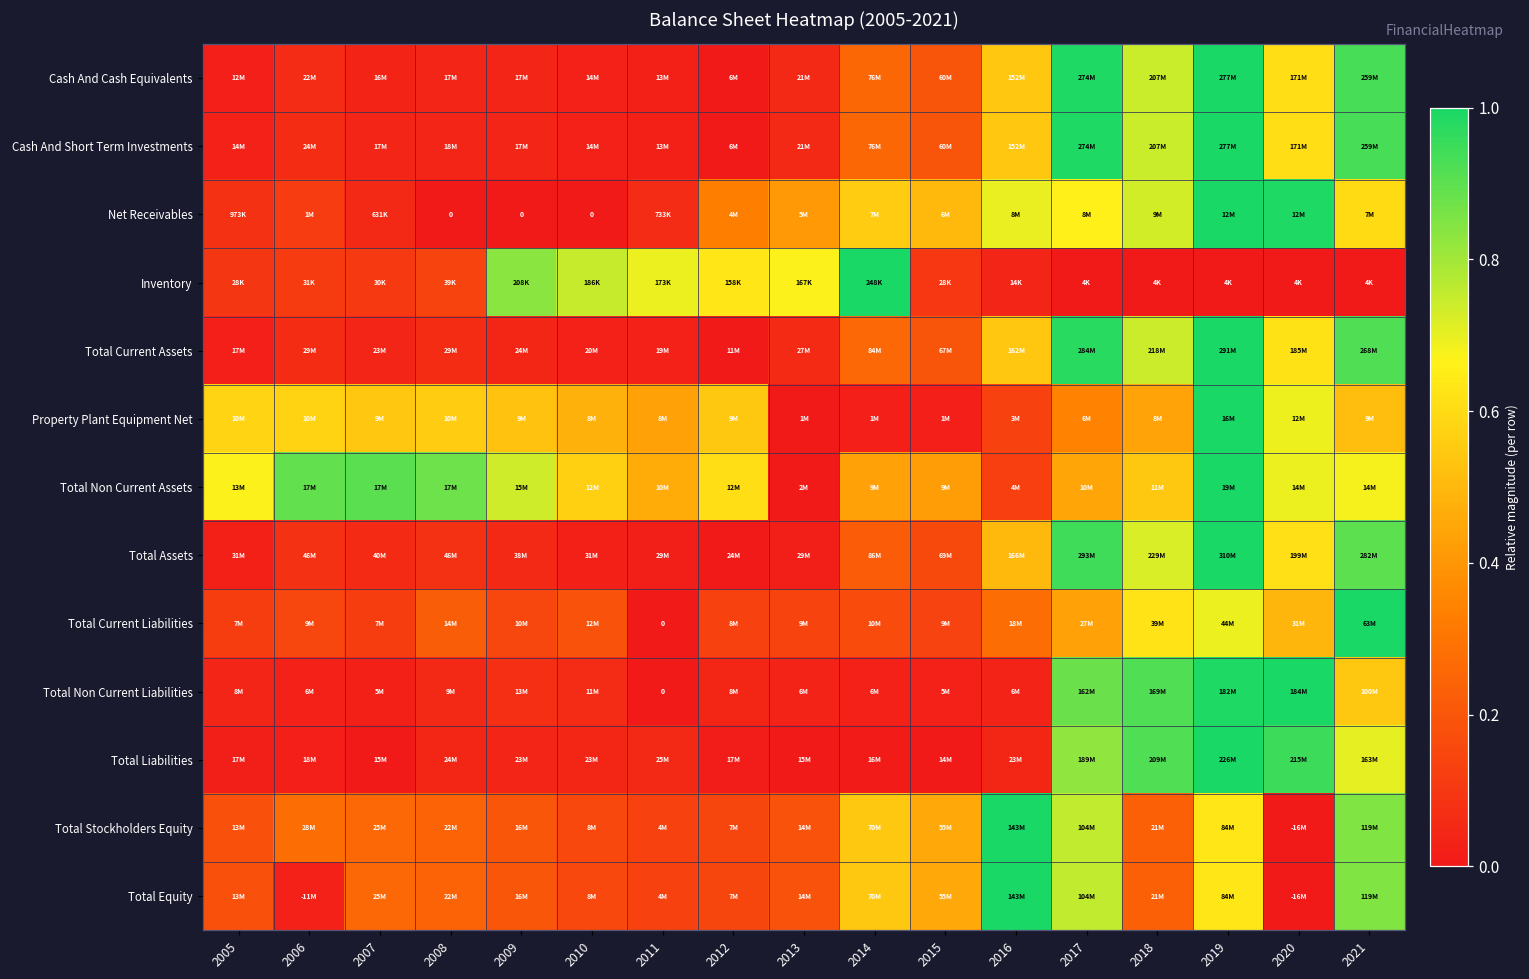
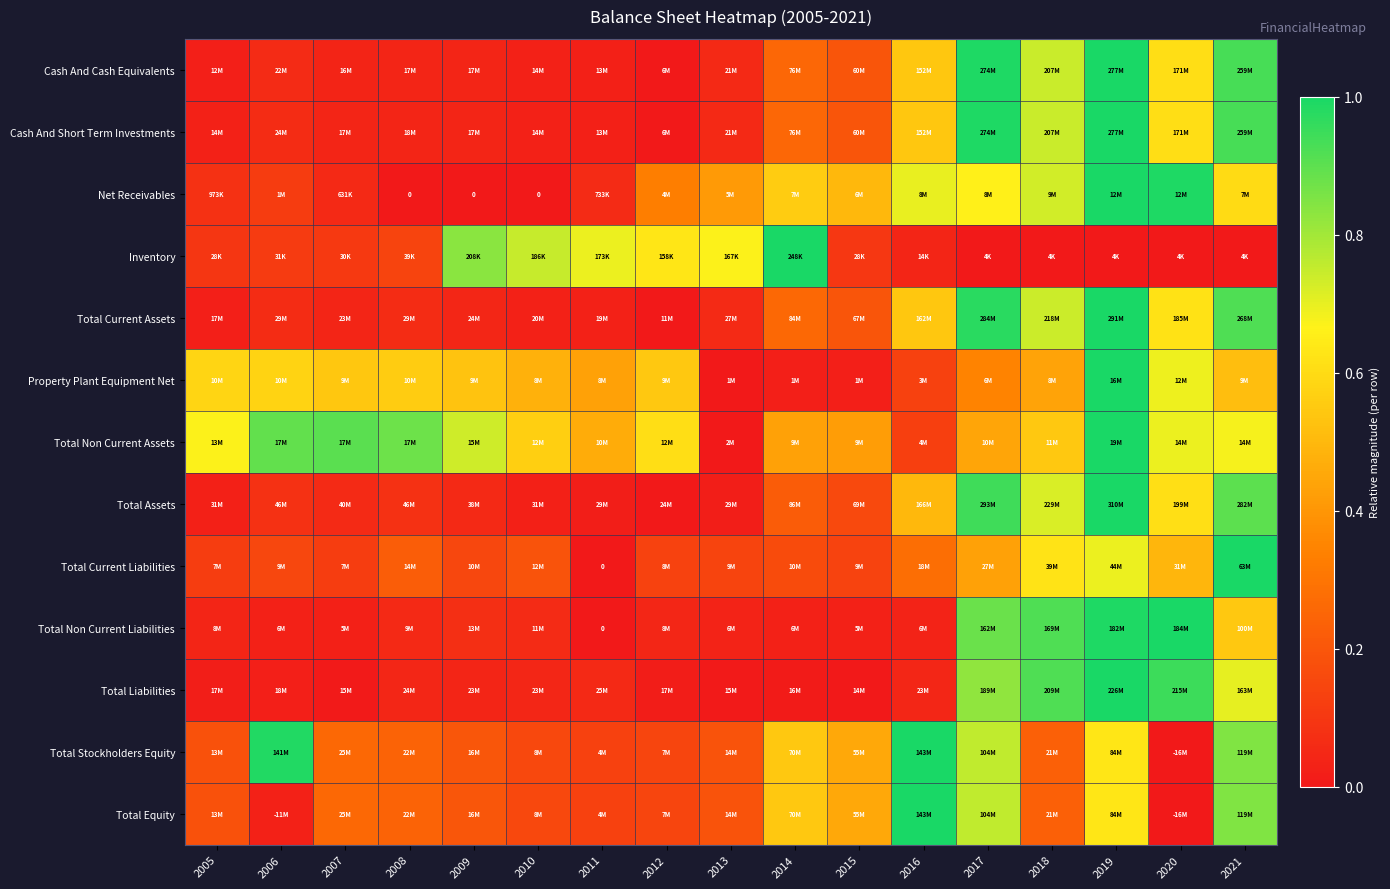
Total Stockholders Equity, 2006: 28M -> 141M
